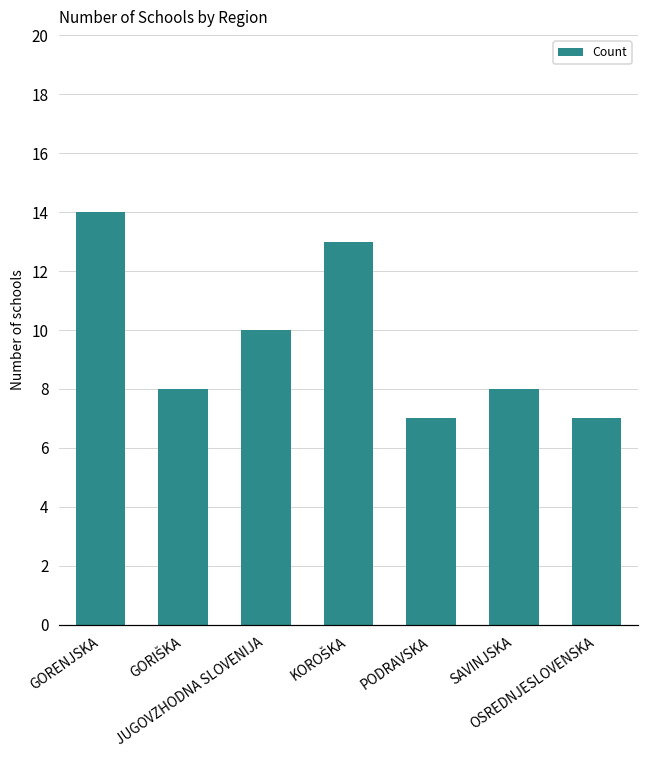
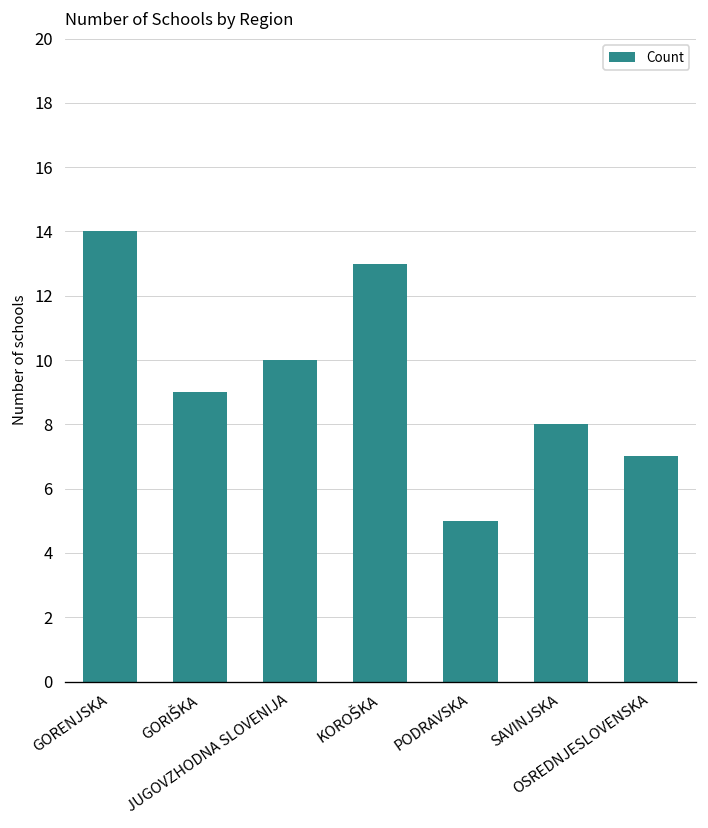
GORIŠKA: 8 -> 9
PODRAVSKA: 7 -> 5
